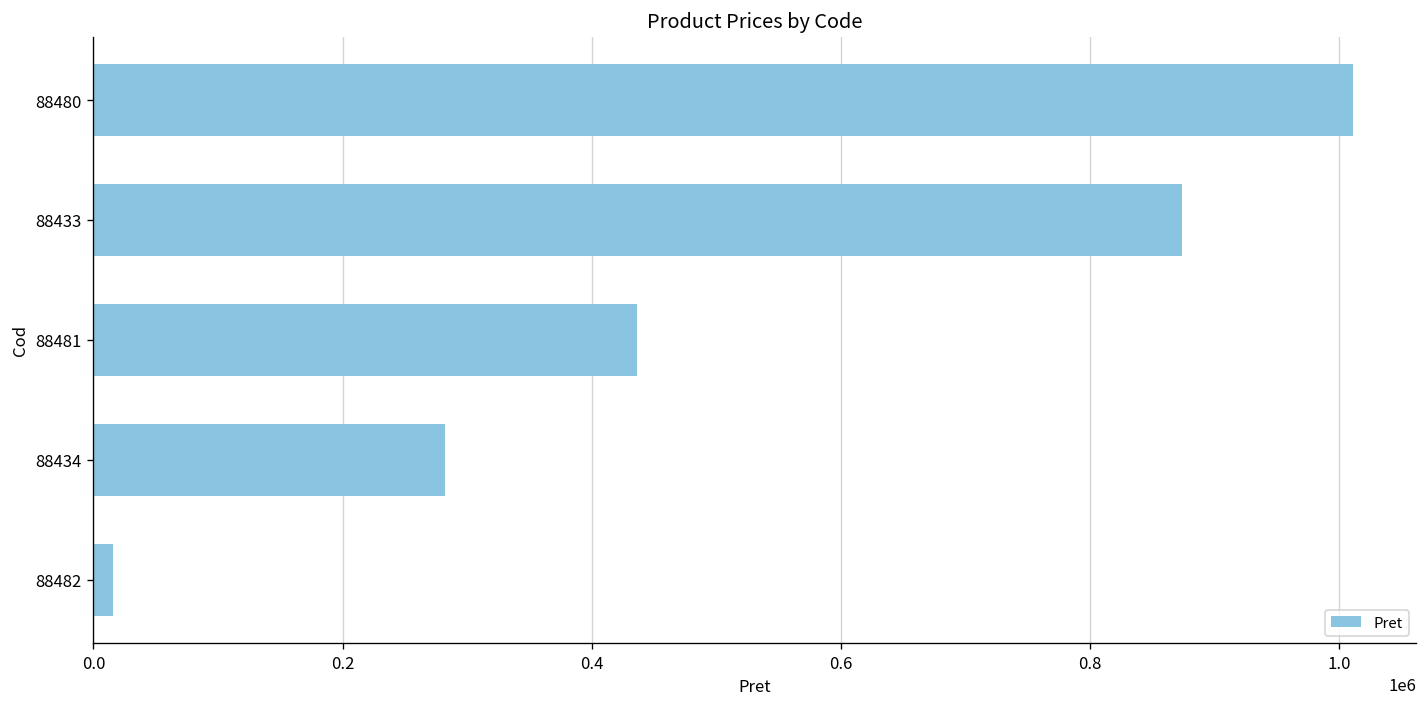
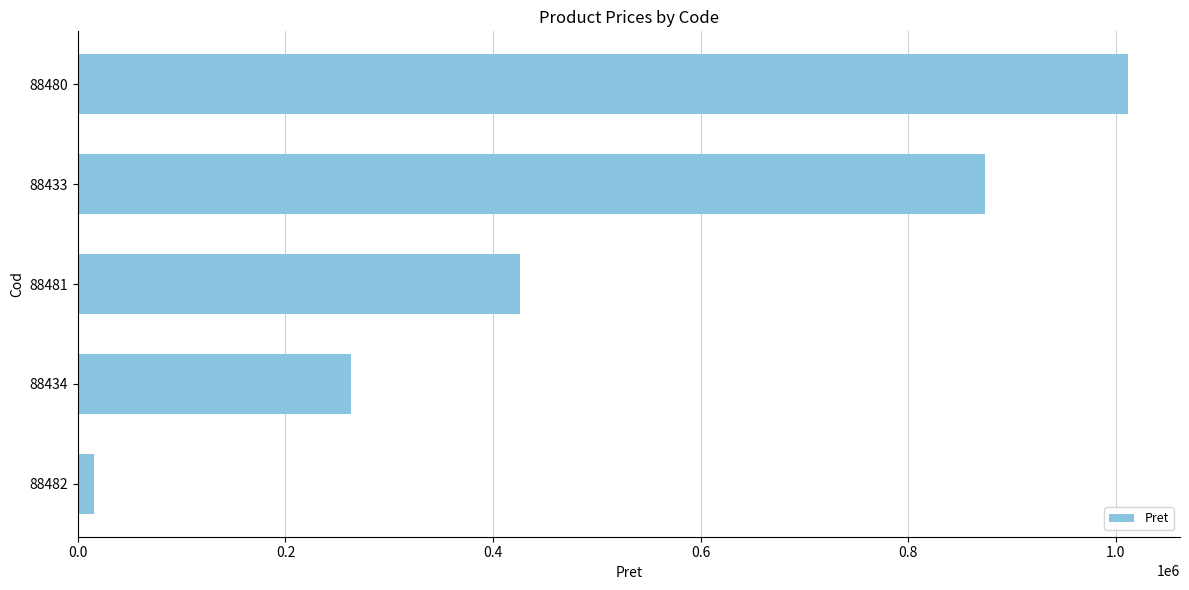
88481: 437000 -> 426000
88434: 282000 -> 263000
